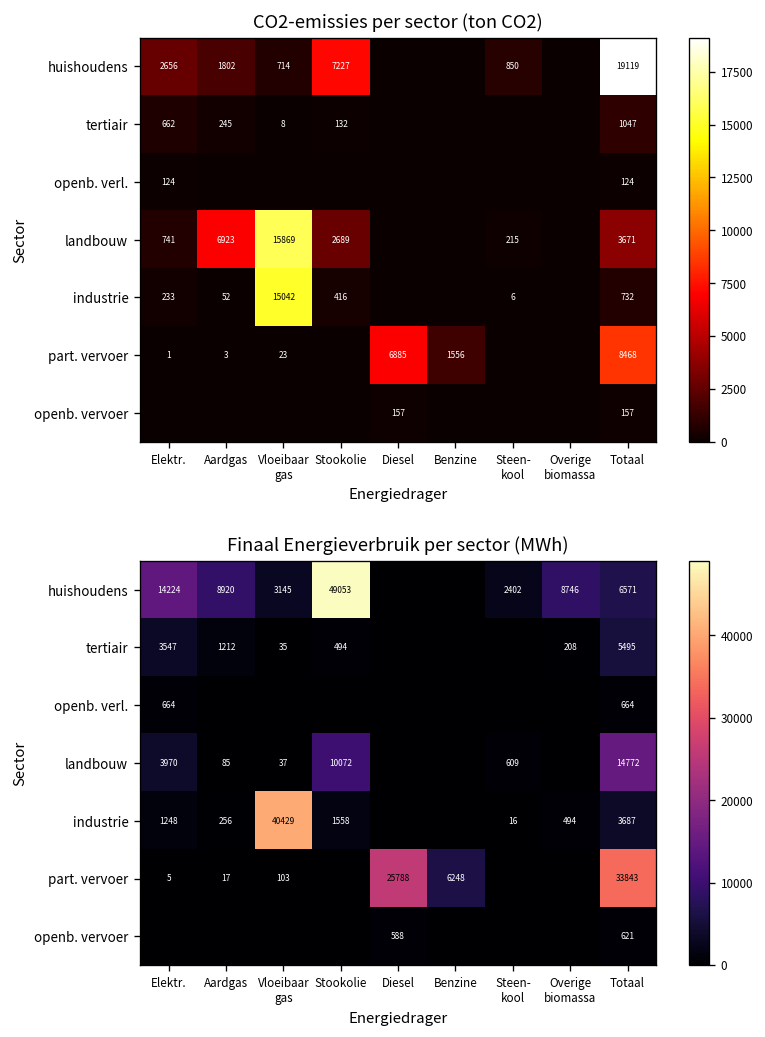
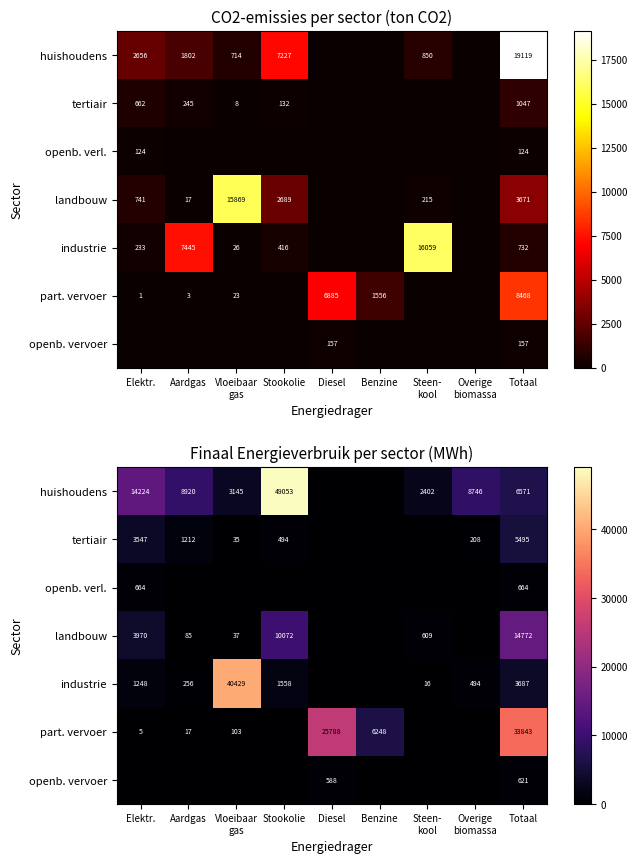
CO2-emissies per sector (ton CO2), landbouw, Aardgas: 6923 -> 17
CO2-emissies per sector (ton CO2), industrie, Aardgas: 52 -> 7445
CO2-emissies per sector (ton CO2), industrie, Vloeibaar gas: 15042 -> 26
CO2-emissies per sector (ton CO2), industrie, Steen- kool: 6 -> 16059
